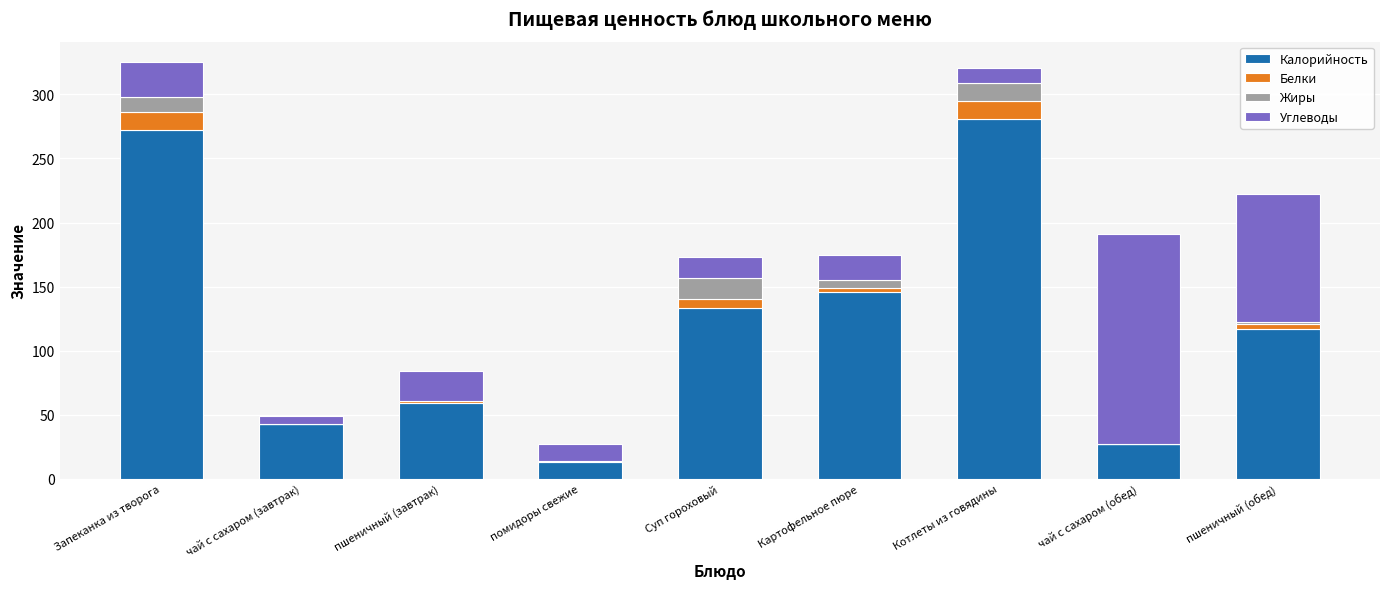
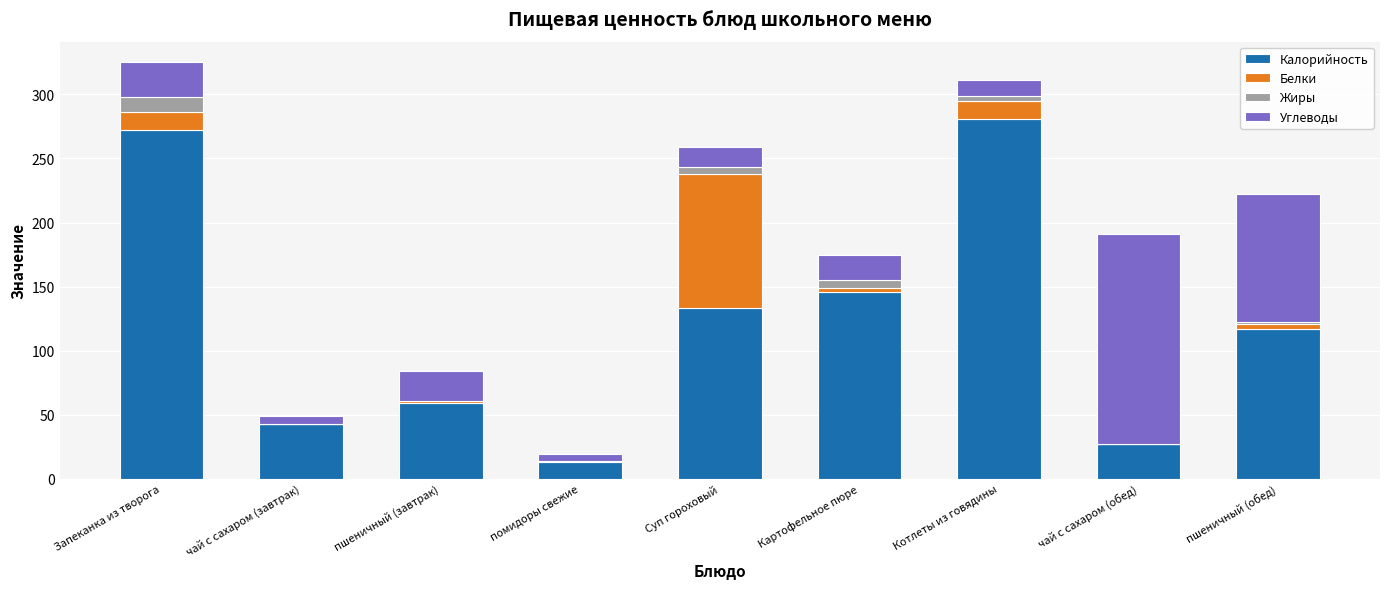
Углеводы, помидоры свежие: 13 -> 5
Белки, Суп гороховый: 7 -> 105
Жиры, Суп гороховый: 17 -> 5
Жиры, Котлеты из говядины: 14 -> 4
